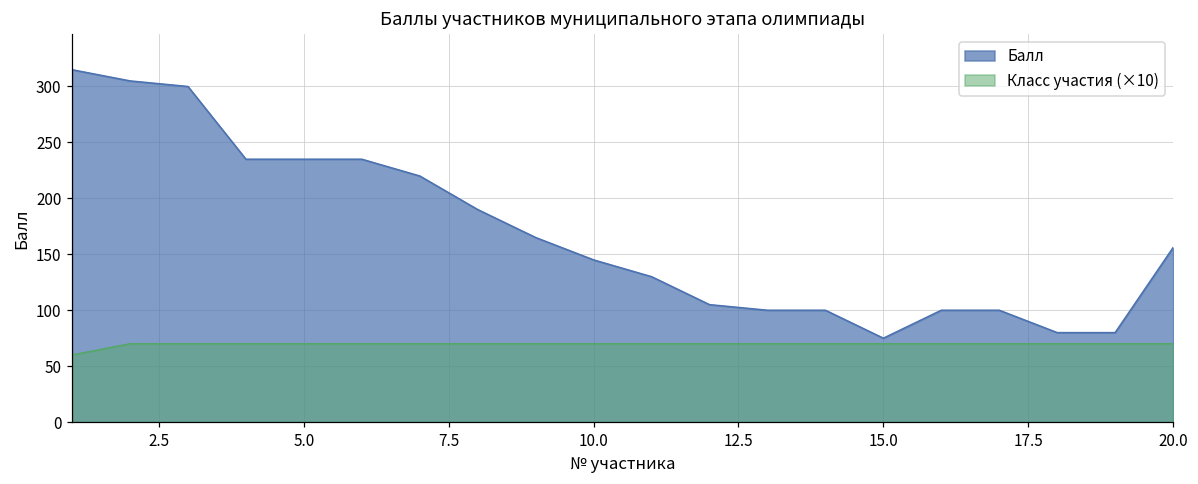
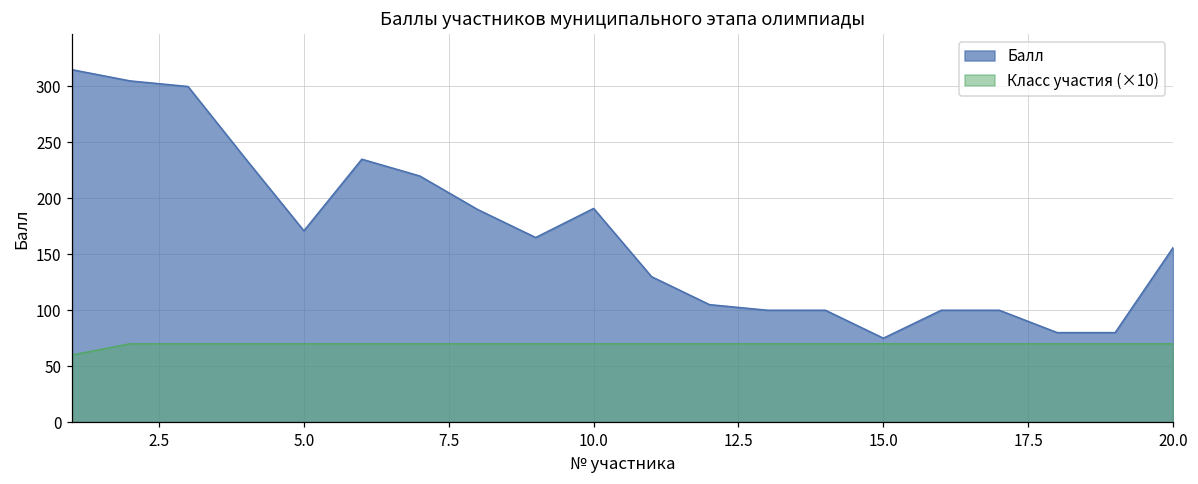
Балл, 5.0: 235 -> 171
Балл, 10.0: 145 -> 191
